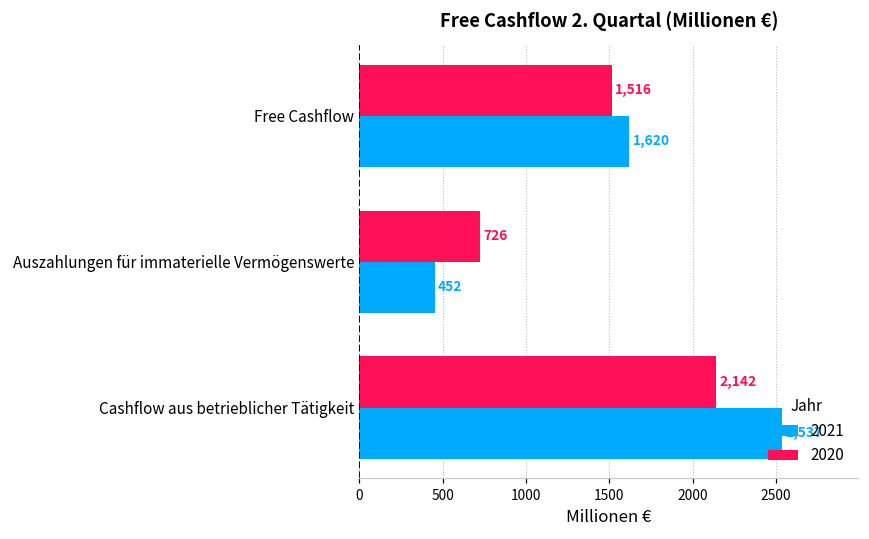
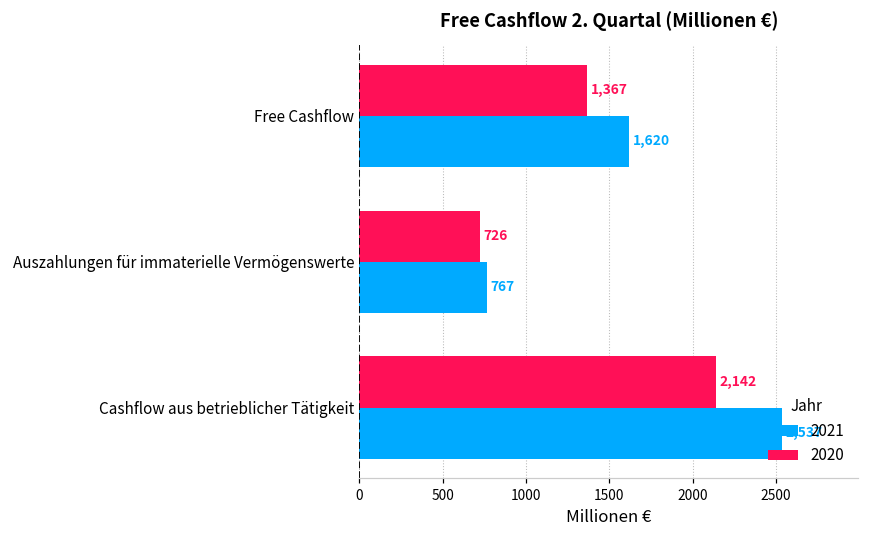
2020, Free Cashflow: 1,516 -> 1,367
2021, Auszahlungen für immaterielle Vermögenswerte: 452 -> 767
